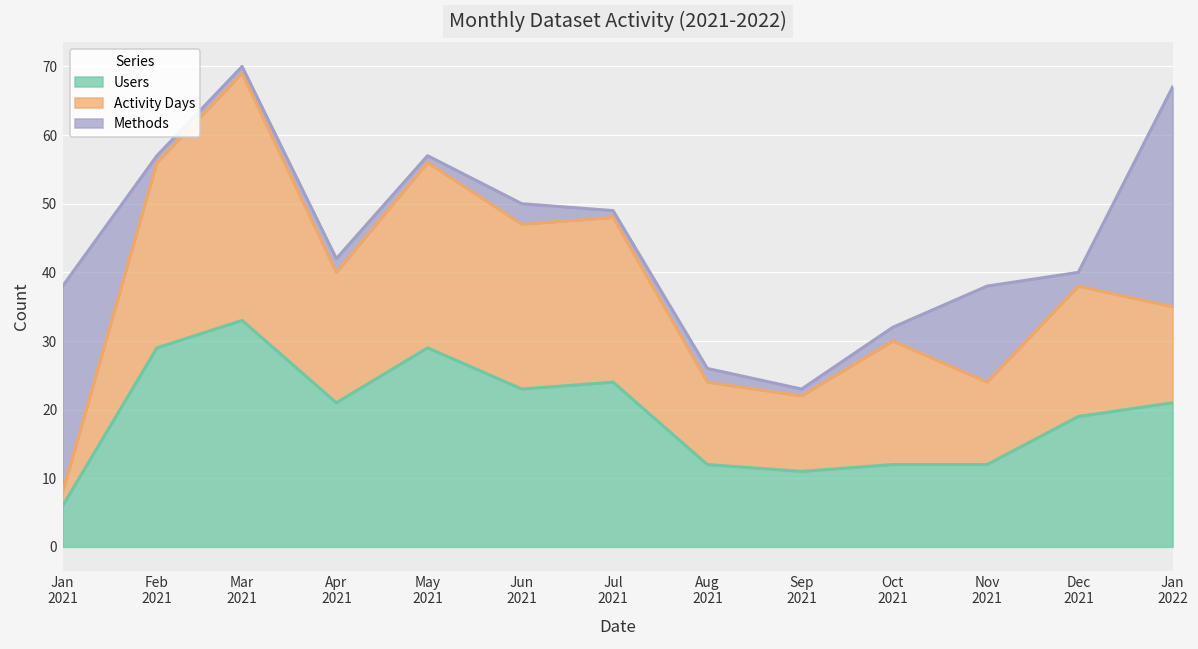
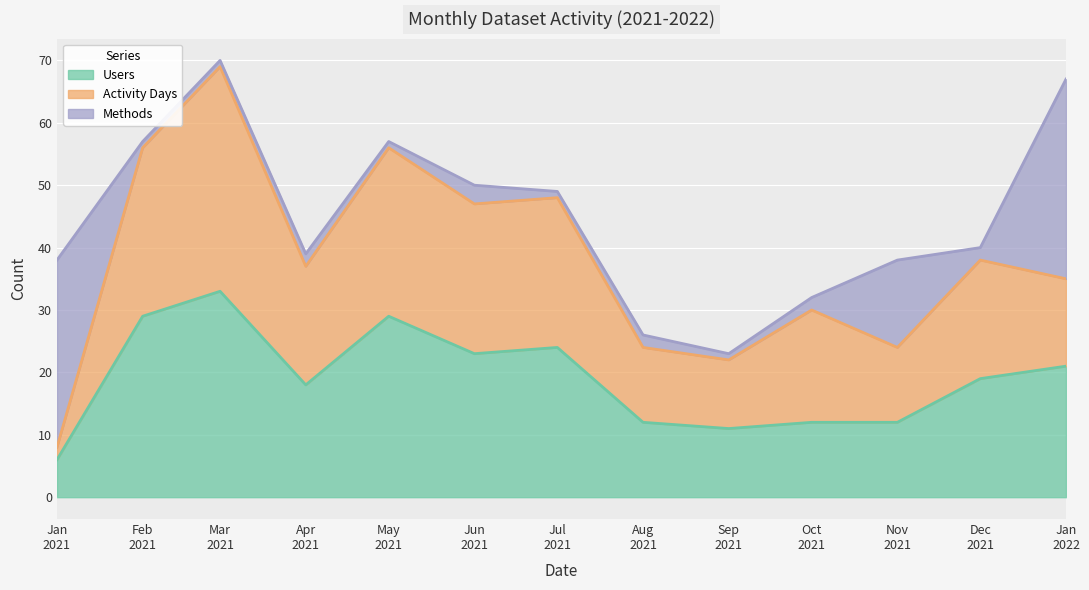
Users, Apr 2021: 21 -> 18
